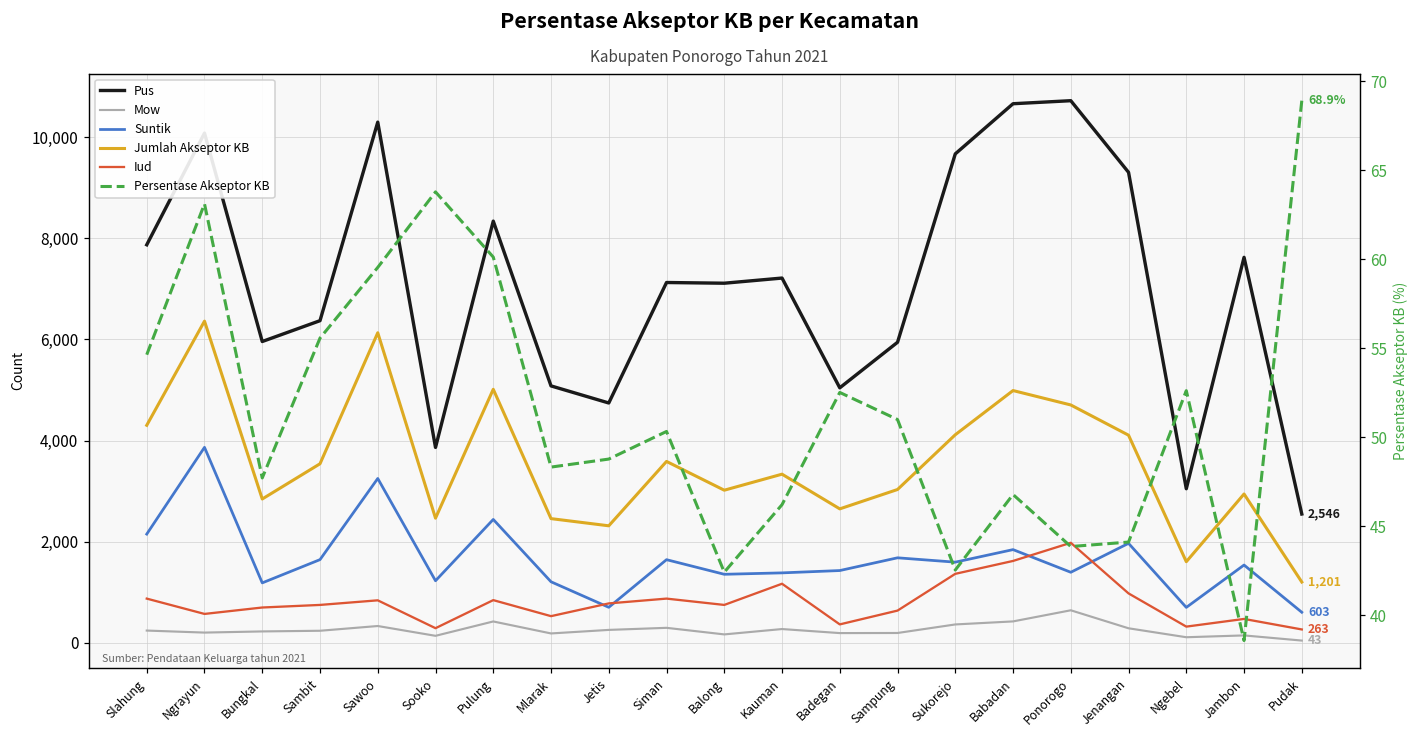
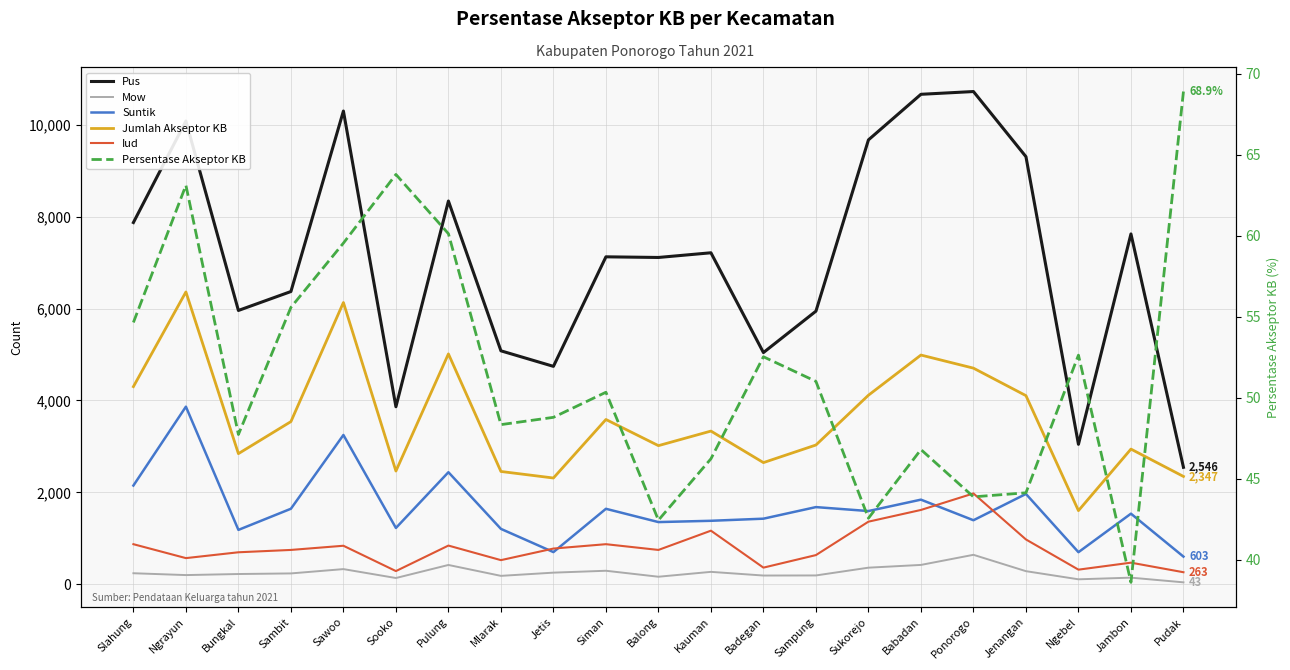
Jumlah Akseptor KB, Pudak: 1,201 -> 2,347
